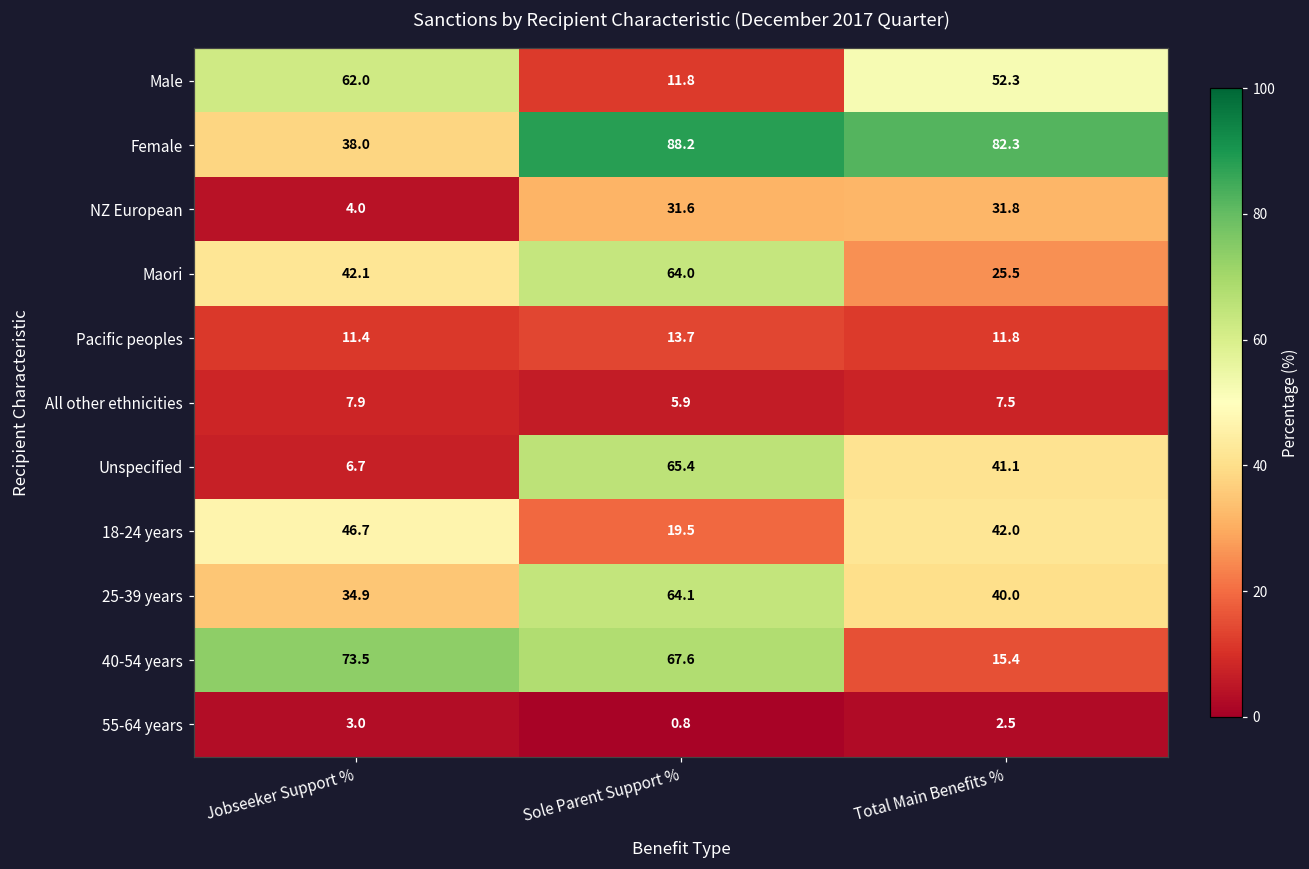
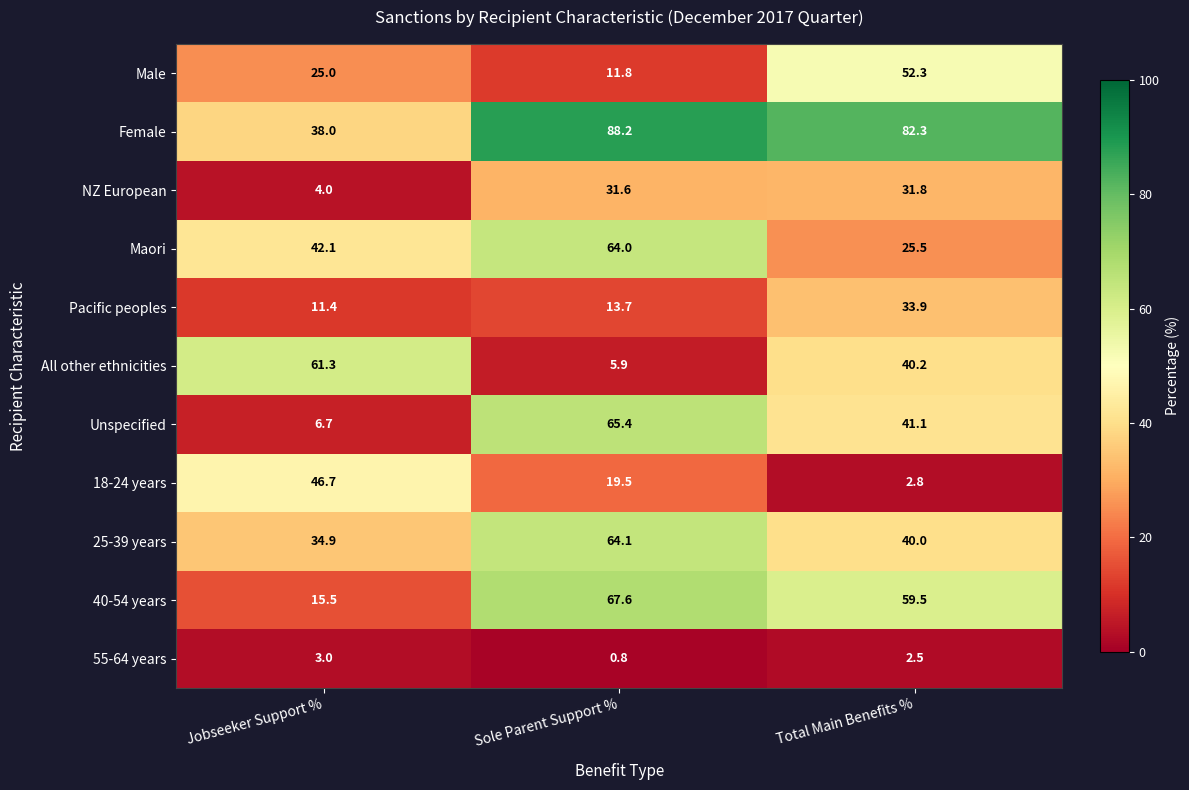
Male, Jobseeker Support %: 62.0 -> 25.0
Pacific peoples, Total Main Benefits %: 11.8 -> 33.9
All other ethnicities, Jobseeker Support %: 7.9 -> 61.3
All other ethnicities, Total Main Benefits %: 7.5 -> 40.2
18-24 years, Total Main Benefits %: 42.0 -> 2.8
40-54 years, Jobseeker Support %: 73.5 -> 15.5
40-54 years, Total Main Benefits %: 15.4 -> 59.5
